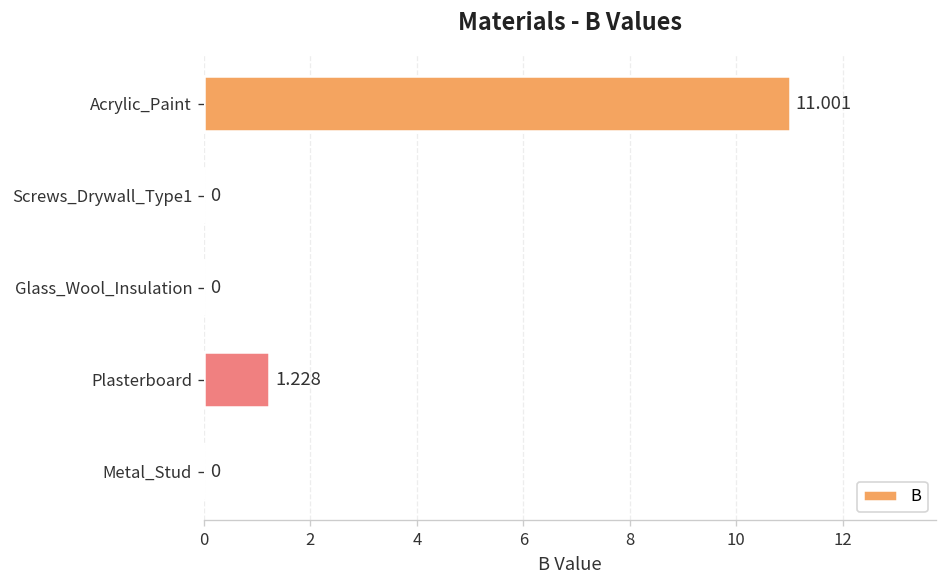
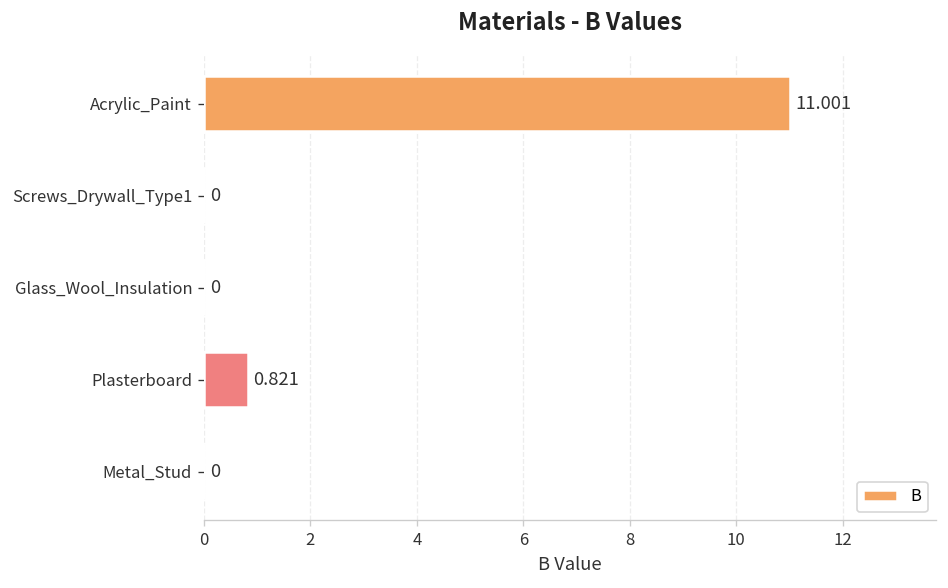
Plasterboard: 1.228 -> 0.821
